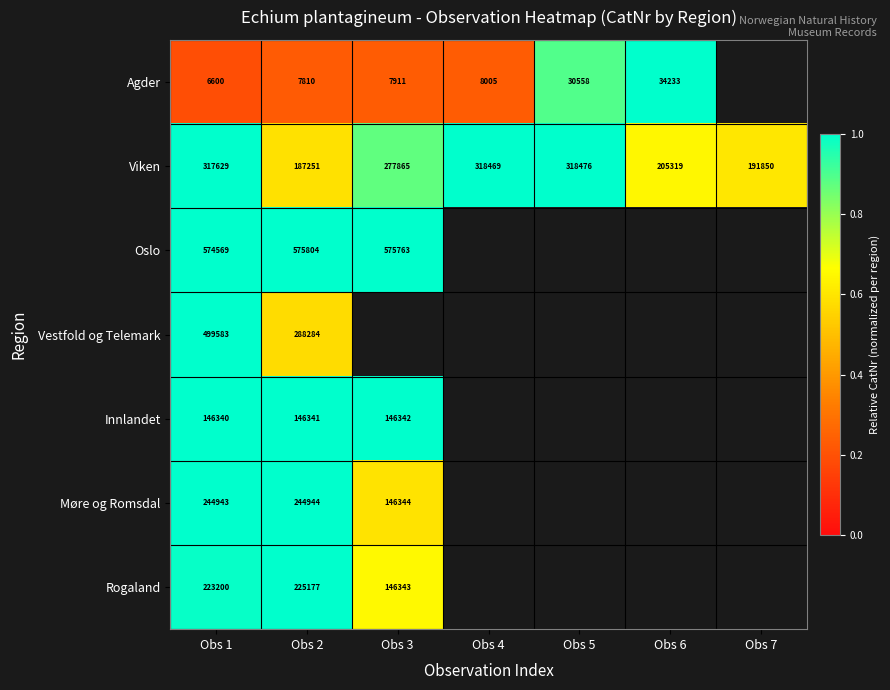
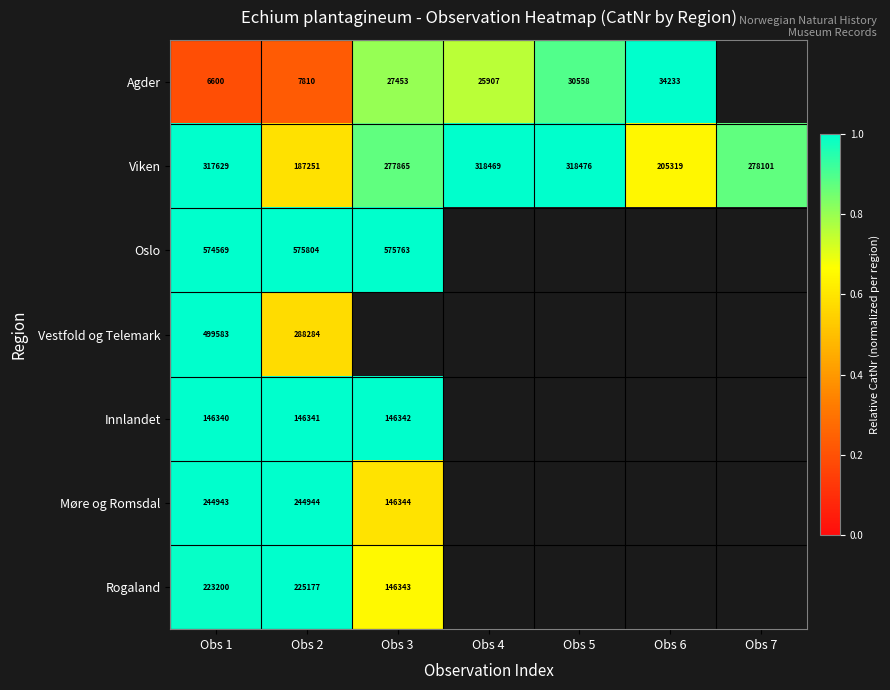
Agder, Obs 3: 7911 -> 27453
Agder, Obs 4: 8005 -> 25907
Viken, Obs 7: 191850 -> 278101
